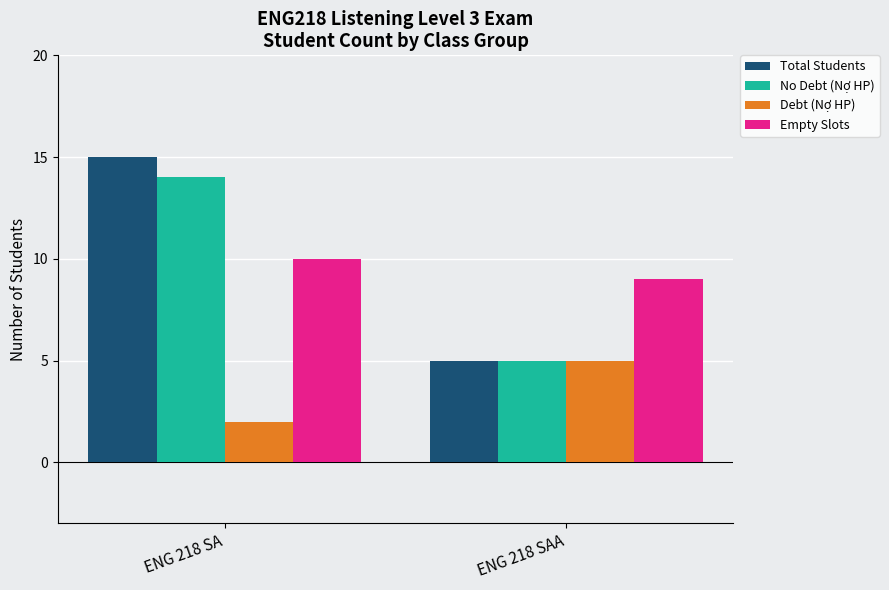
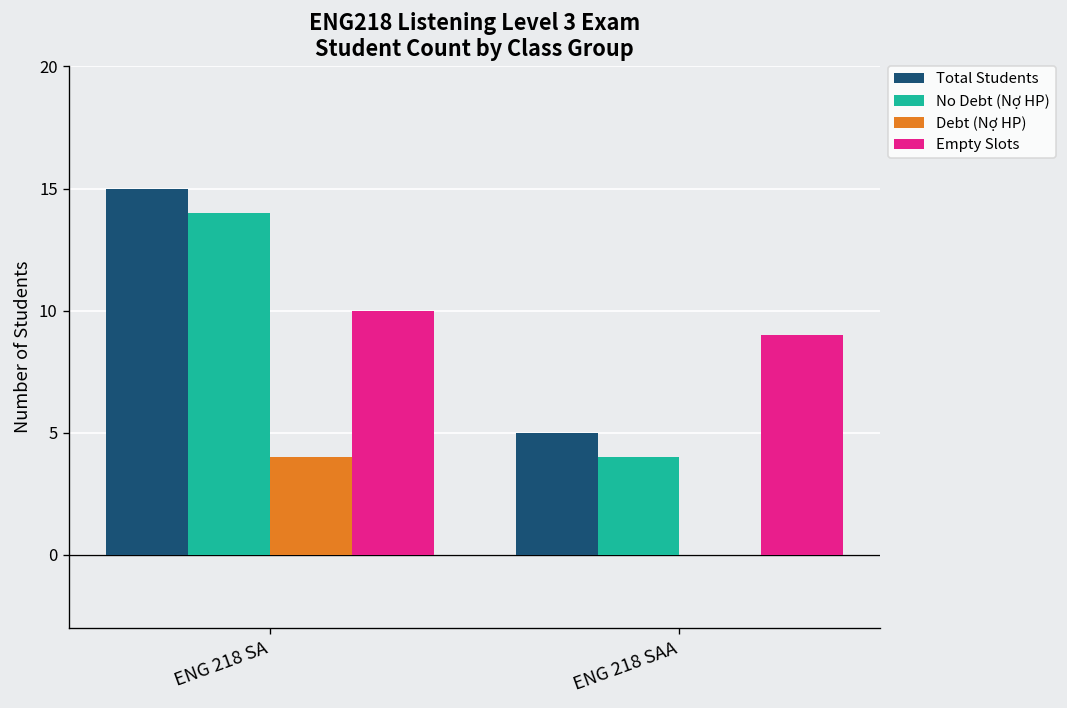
Debt (Nợ HP), ENG 218 SA: 2 -> 4
No Debt (Nợ HP), ENG 218 SAA: 5 -> 4
Debt (Nợ HP), ENG 218 SAA: 5 -> 0
